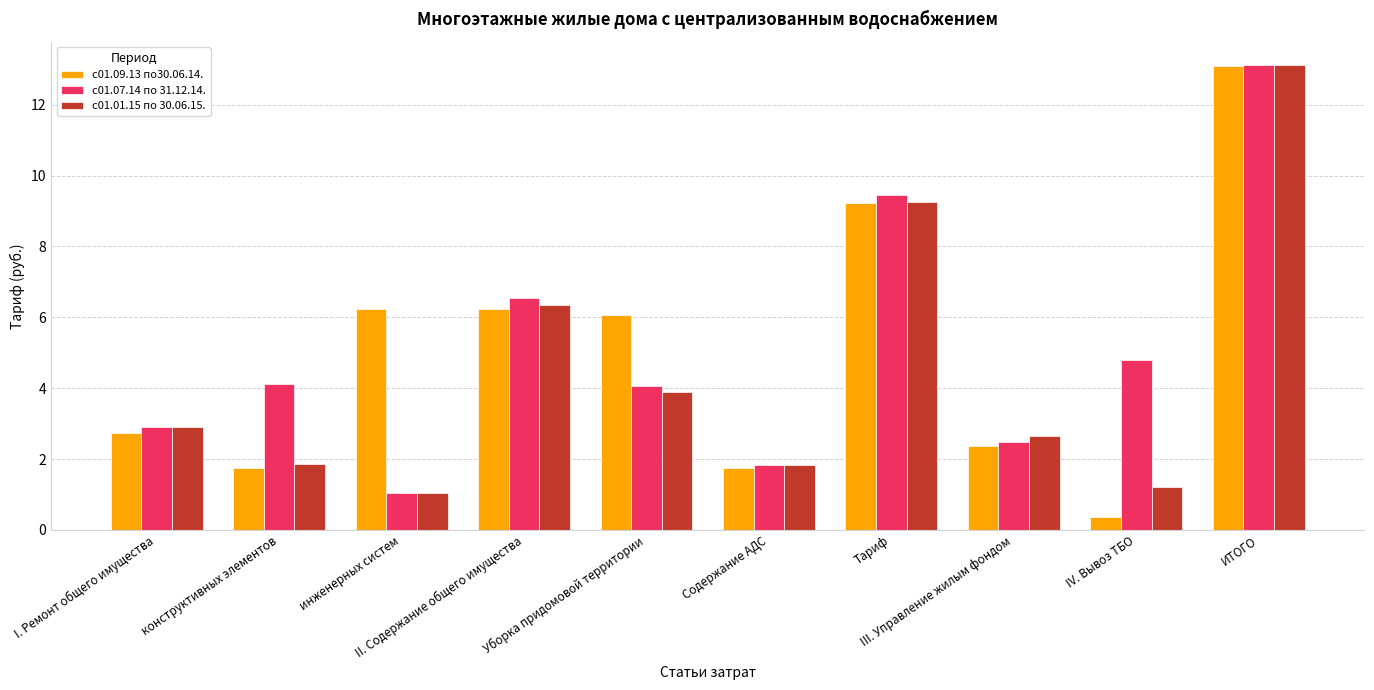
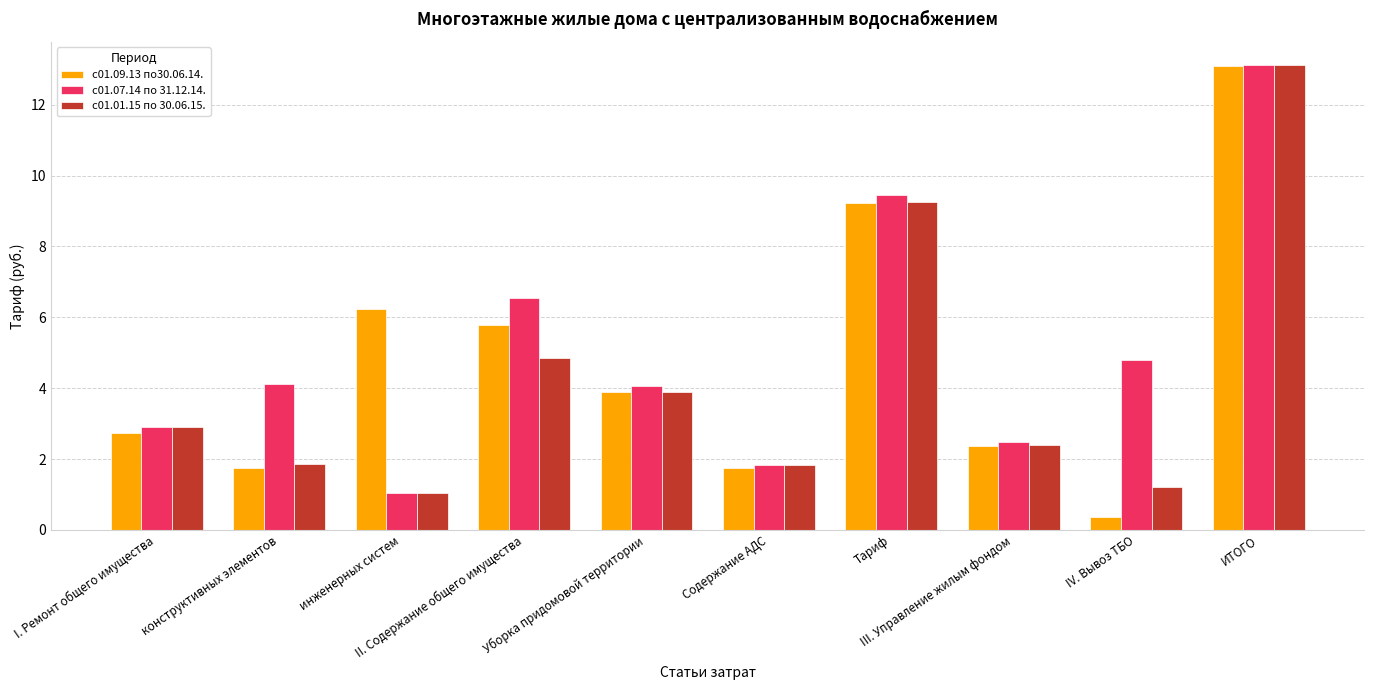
с01.09.13 по30.06.14., II. Содержание общего имущества: 6.2 -> 5.8
с01.01.15 по 30.06.15., II. Содержание общего имущества: 6.4 -> 4.9
с01.09.13 по30.06.14., Уборка придомовой территории: 6.1 -> 3.9
с01.01.15 по 30.06.15., III. Управление жилым фондом: 2.7 -> 2.4
